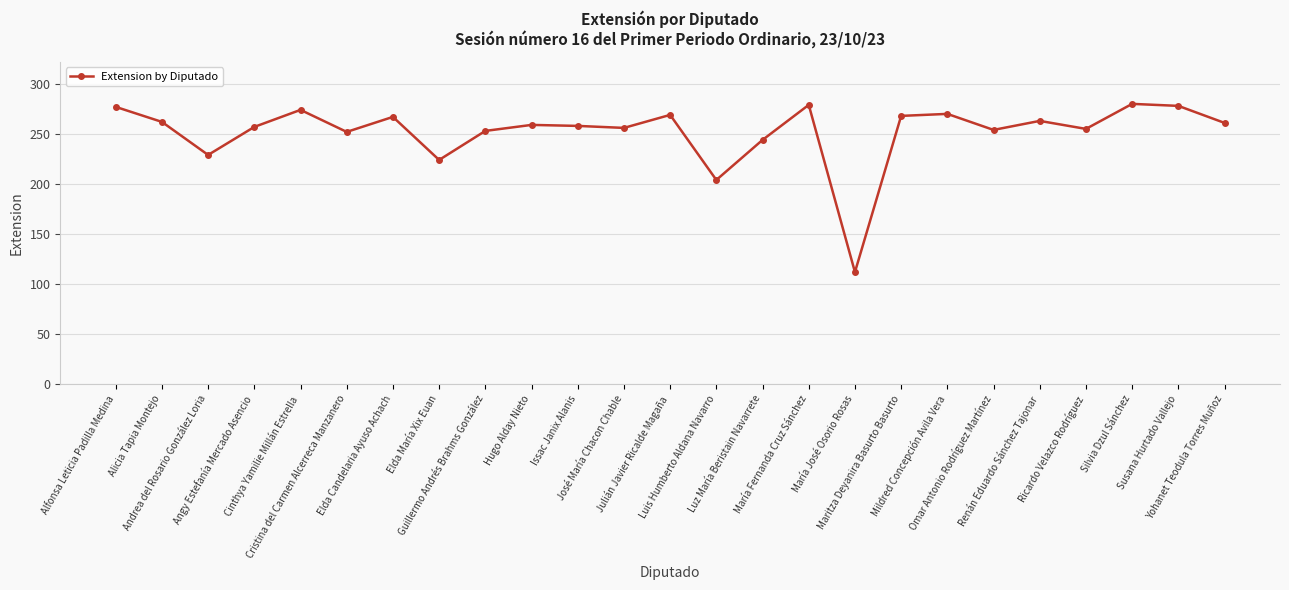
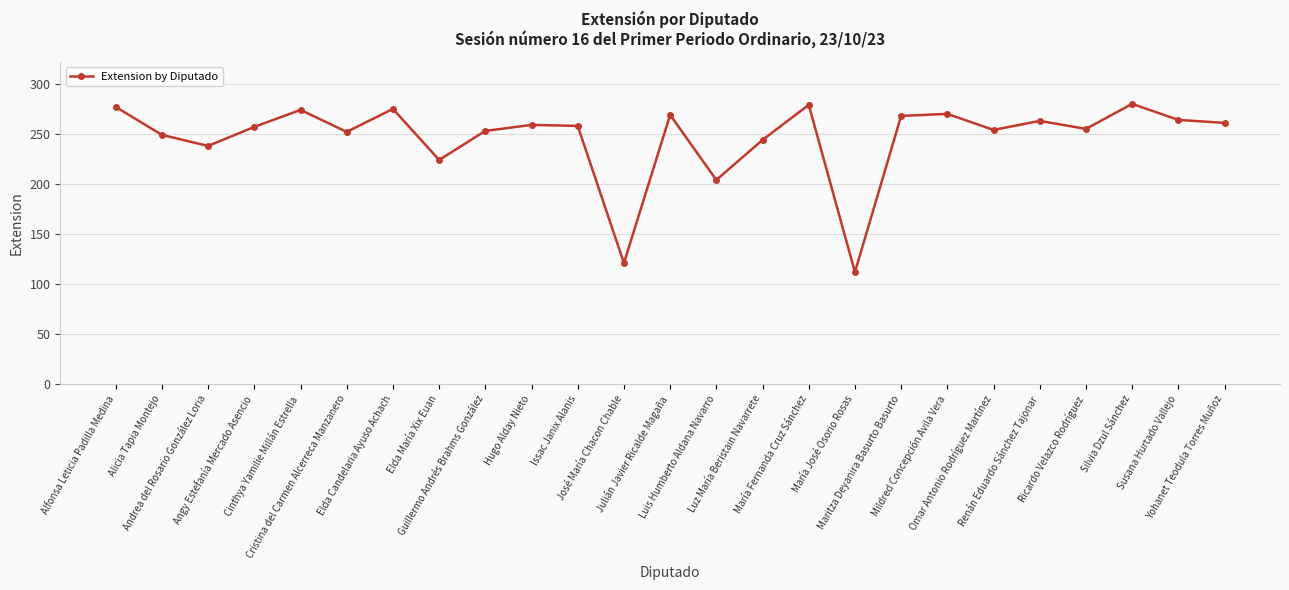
Alicia Tapia Montejo: 262 -> 249
Andrea del Rosario González Loria: 229 -> 238
Elda Candelaria Ayuso Achach: 267 -> 275
José María Chacon Chable: 256 -> 121
Susana Hurtado Vallejo: 278 -> 264
